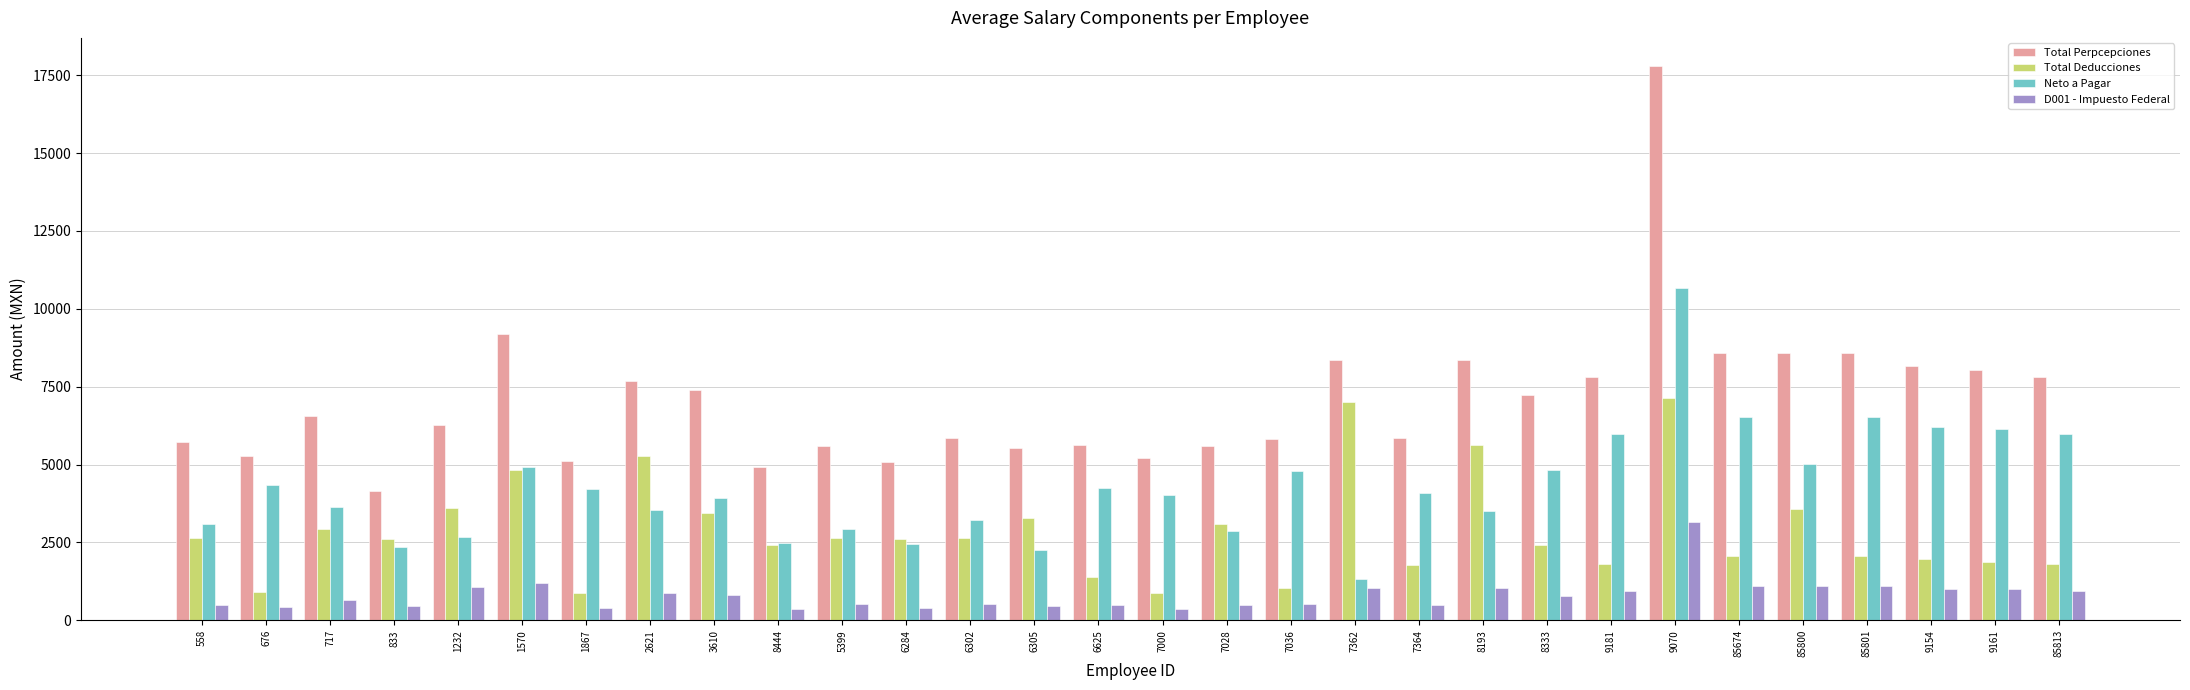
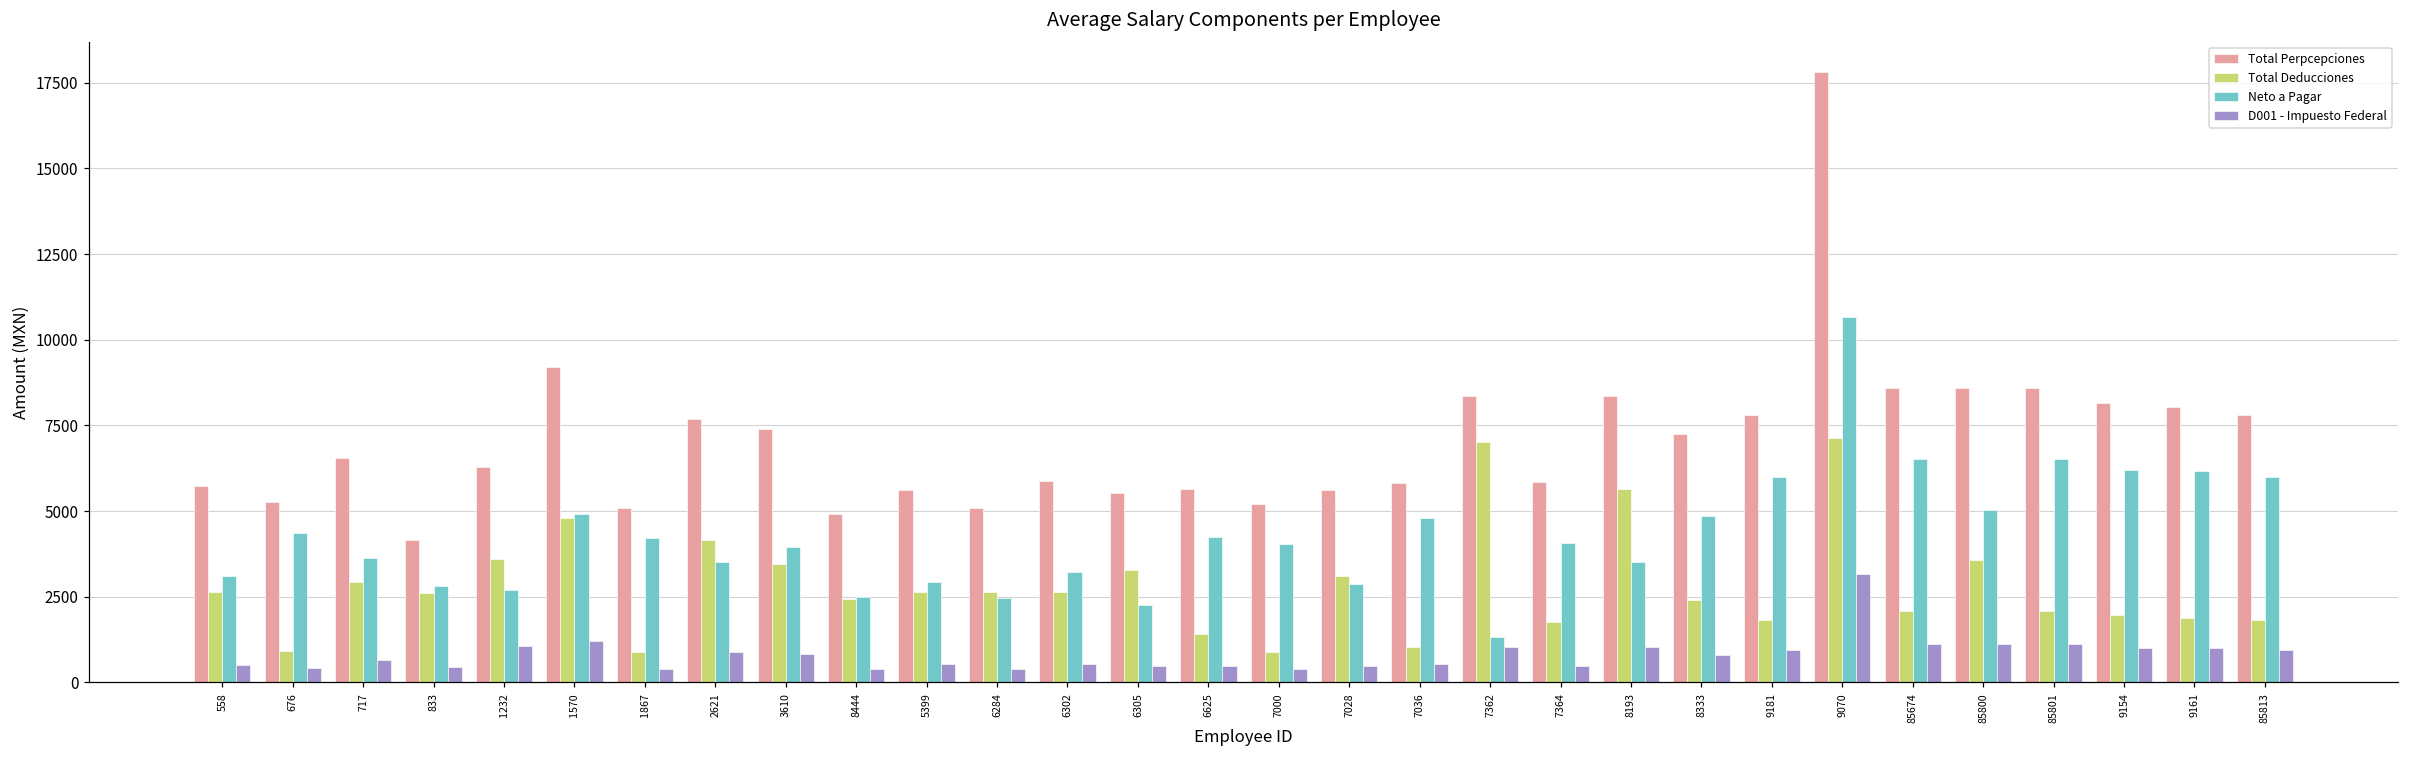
Neto a Pagar, 833: 2300 -> 2800
Total Deducciones, 2621: 5300 -> 4200
